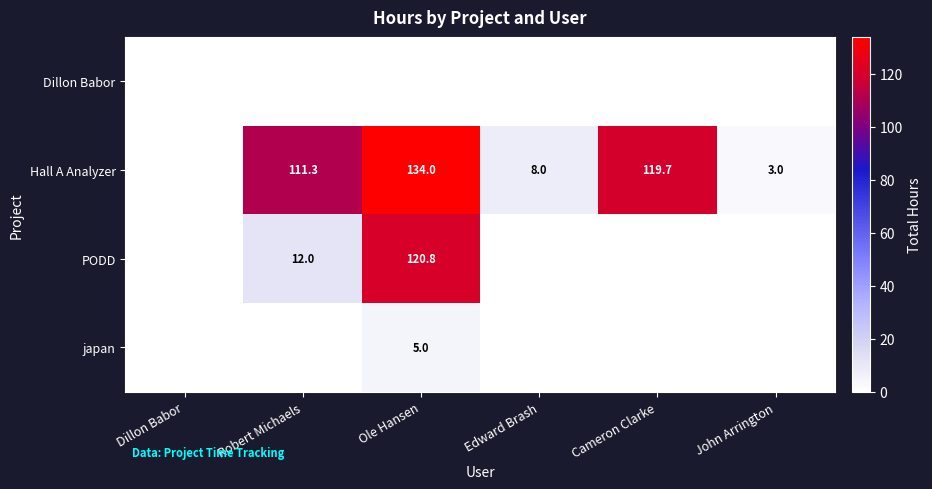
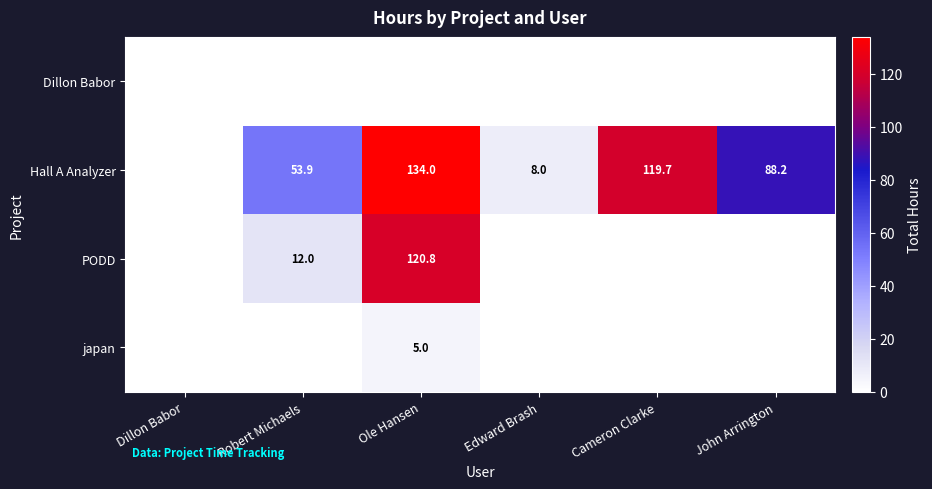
Hall A Analyzer, Robert Michaels: 111.3 -> 53.9
Hall A Analyzer, John Arrington: 3.0 -> 88.2
